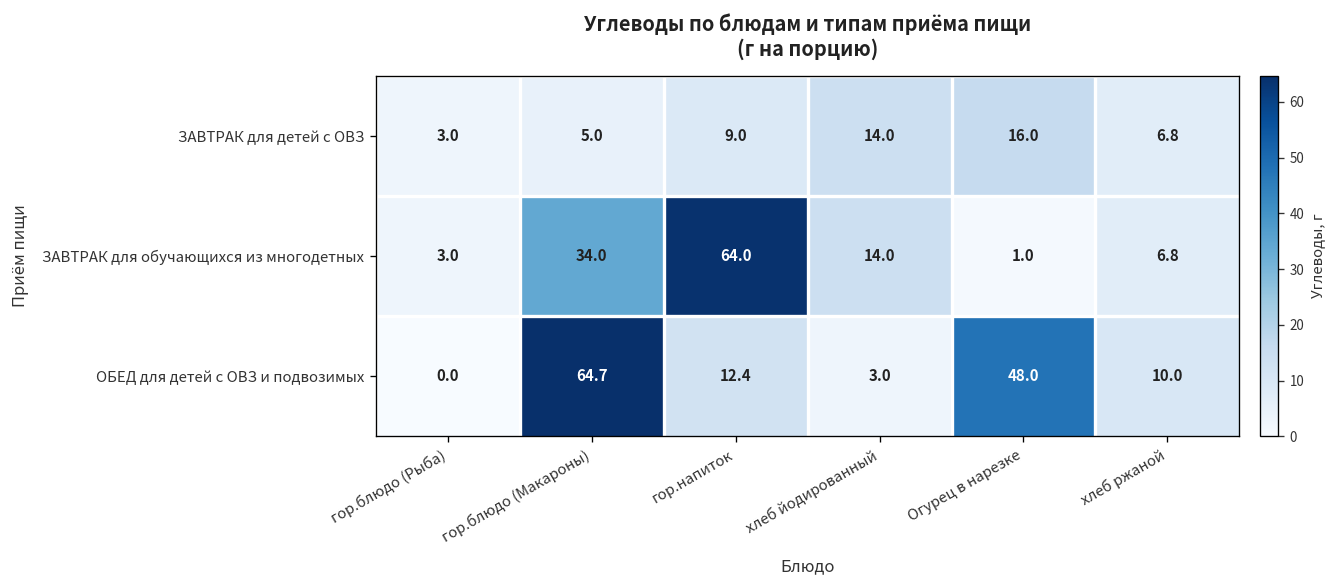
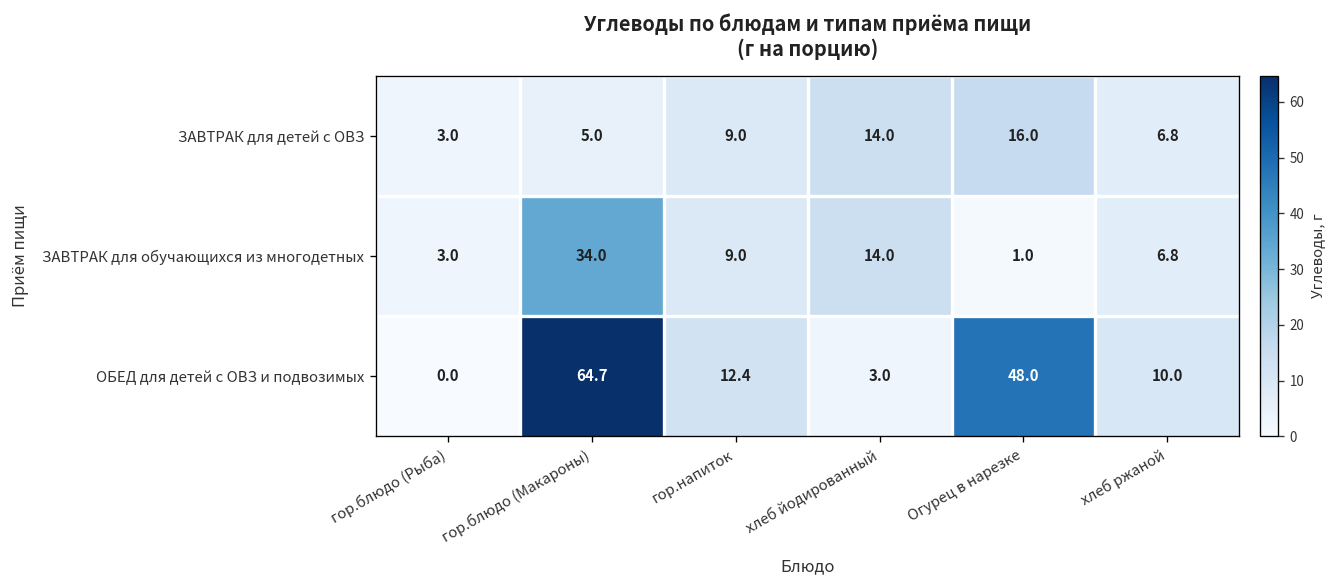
ЗАВТРАК для обучающихся из многодетных, гор.напиток: 64.0 -> 9.0
